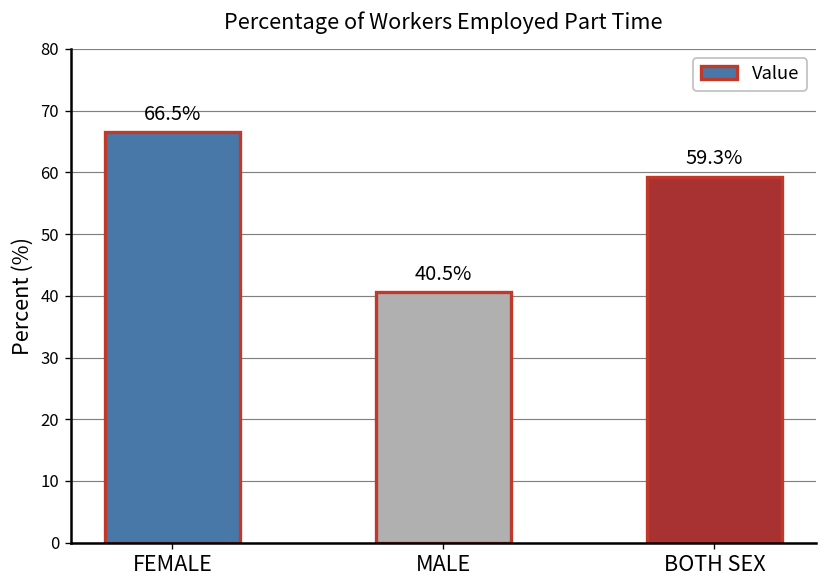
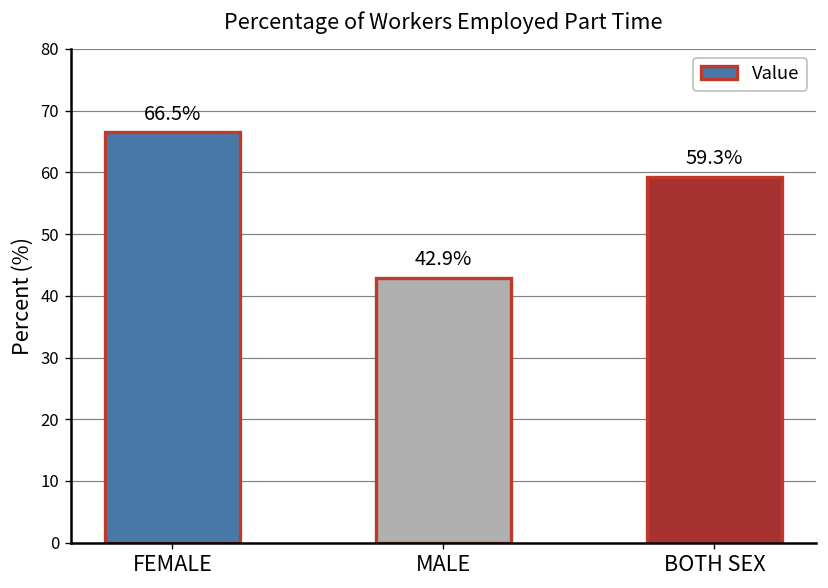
MALE: 40.5% -> 42.9%
